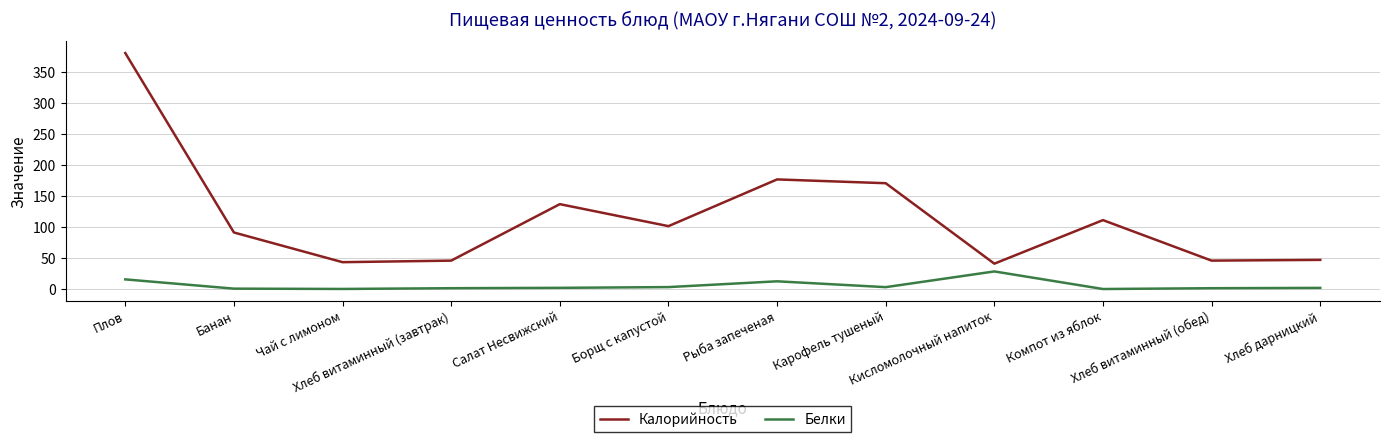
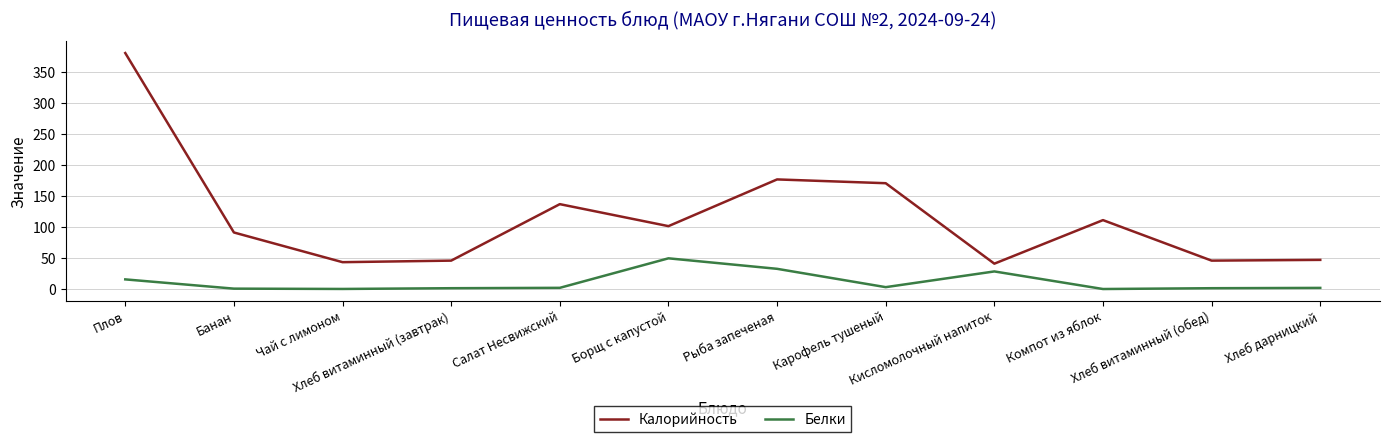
Белки, Борщ с капустой: 0 -> 50
Белки, Рыба запеченая: 10 -> 30
